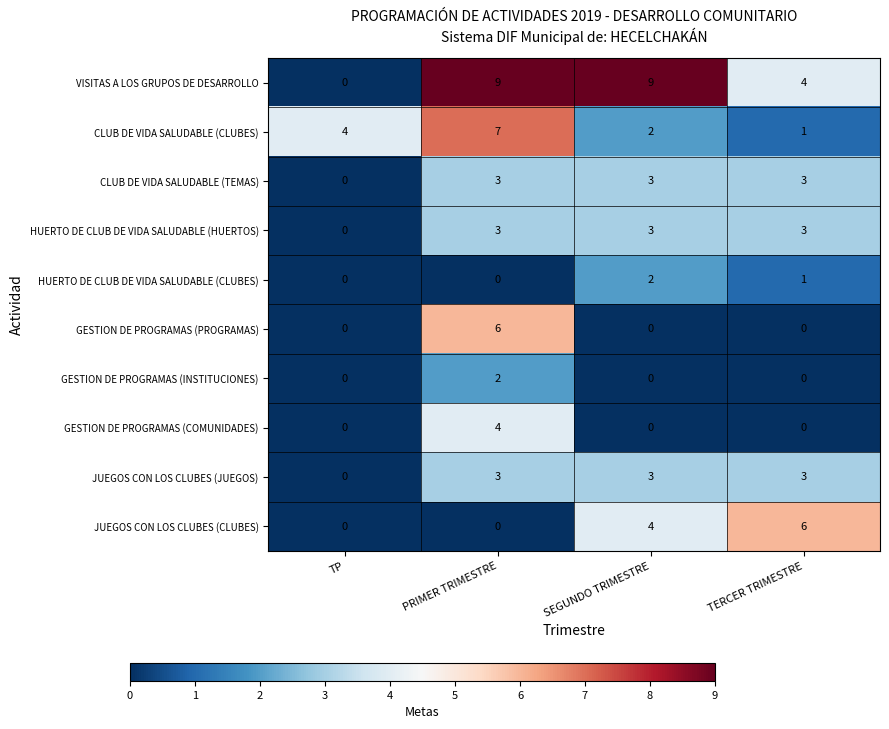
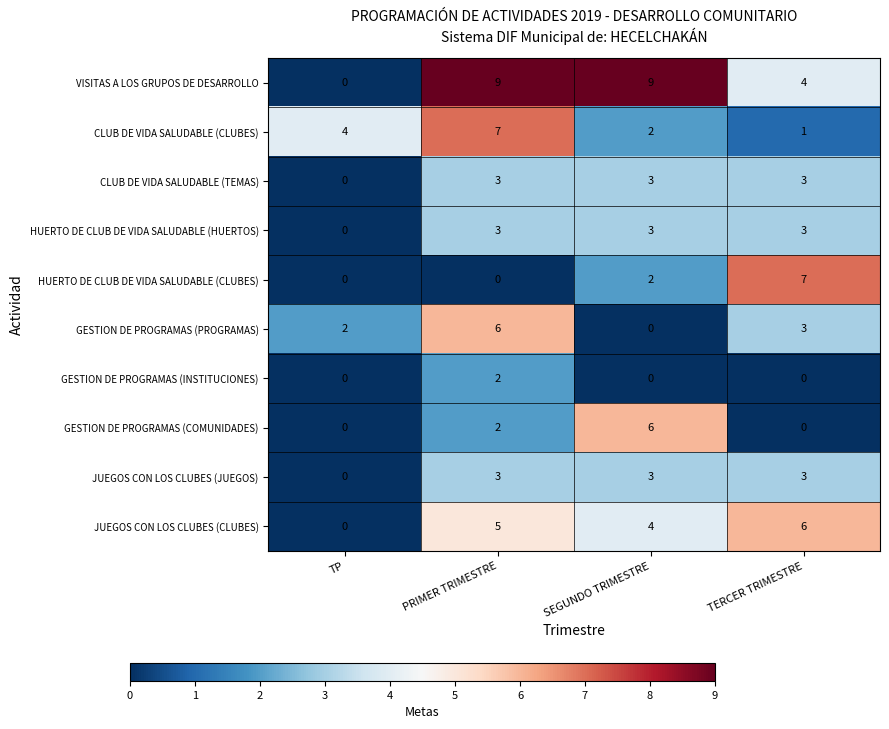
HUERTO DE CLUB DE VIDA SALUDABLE (CLUBES), TERCER TRIMESTRE: 1 -> 7
GESTION DE PROGRAMAS (PROGRAMAS), TP: 0 -> 2
GESTION DE PROGRAMAS (PROGRAMAS), TERCER TRIMESTRE: 0 -> 3
GESTION DE PROGRAMAS (COMUNIDADES), PRIMER TRIMESTRE: 4 -> 2
GESTION DE PROGRAMAS (COMUNIDADES), SEGUNDO TRIMESTRE: 0 -> 6
JUEGOS CON LOS CLUBES (CLUBES), PRIMER TRIMESTRE: 0 -> 5
